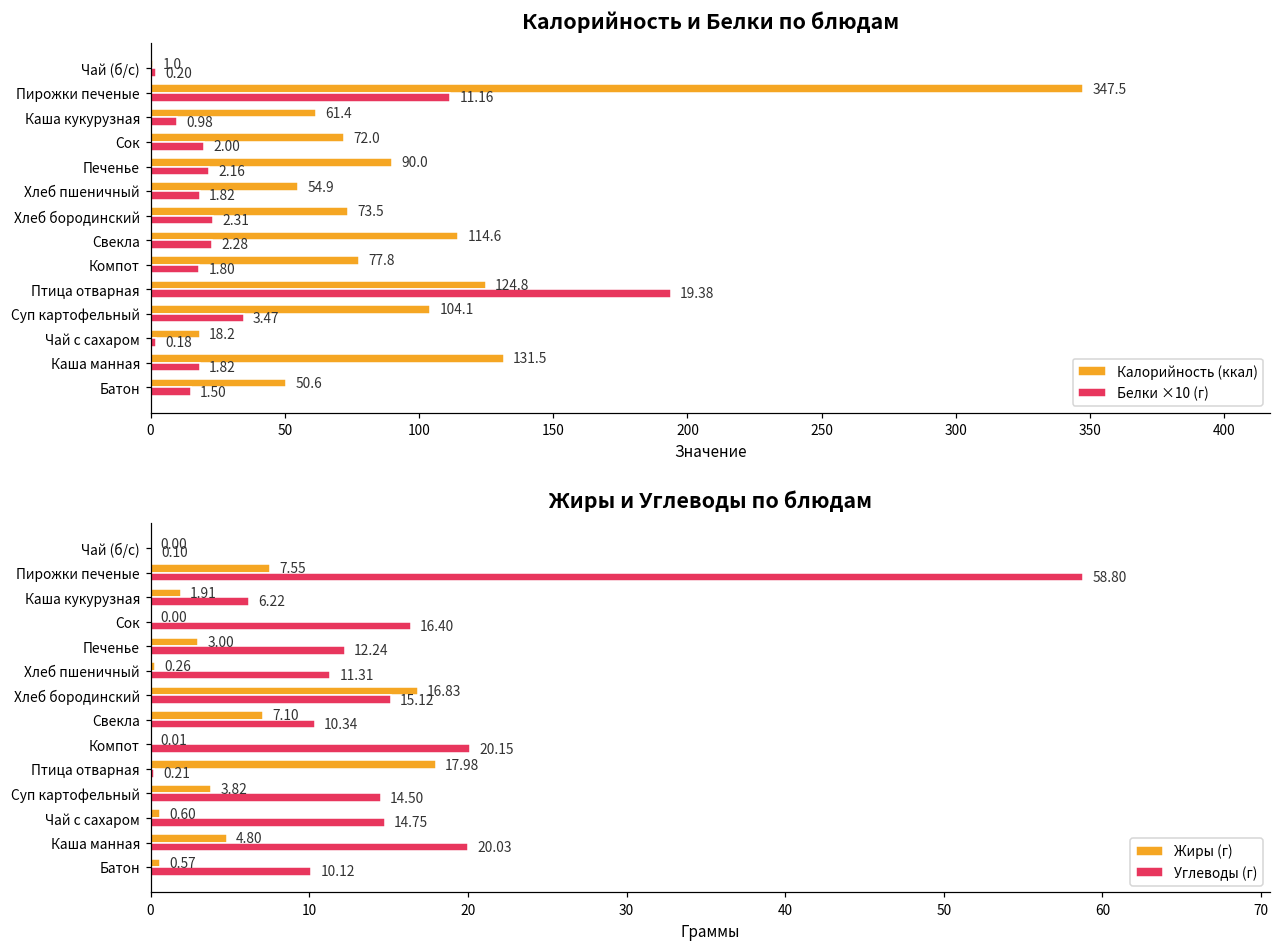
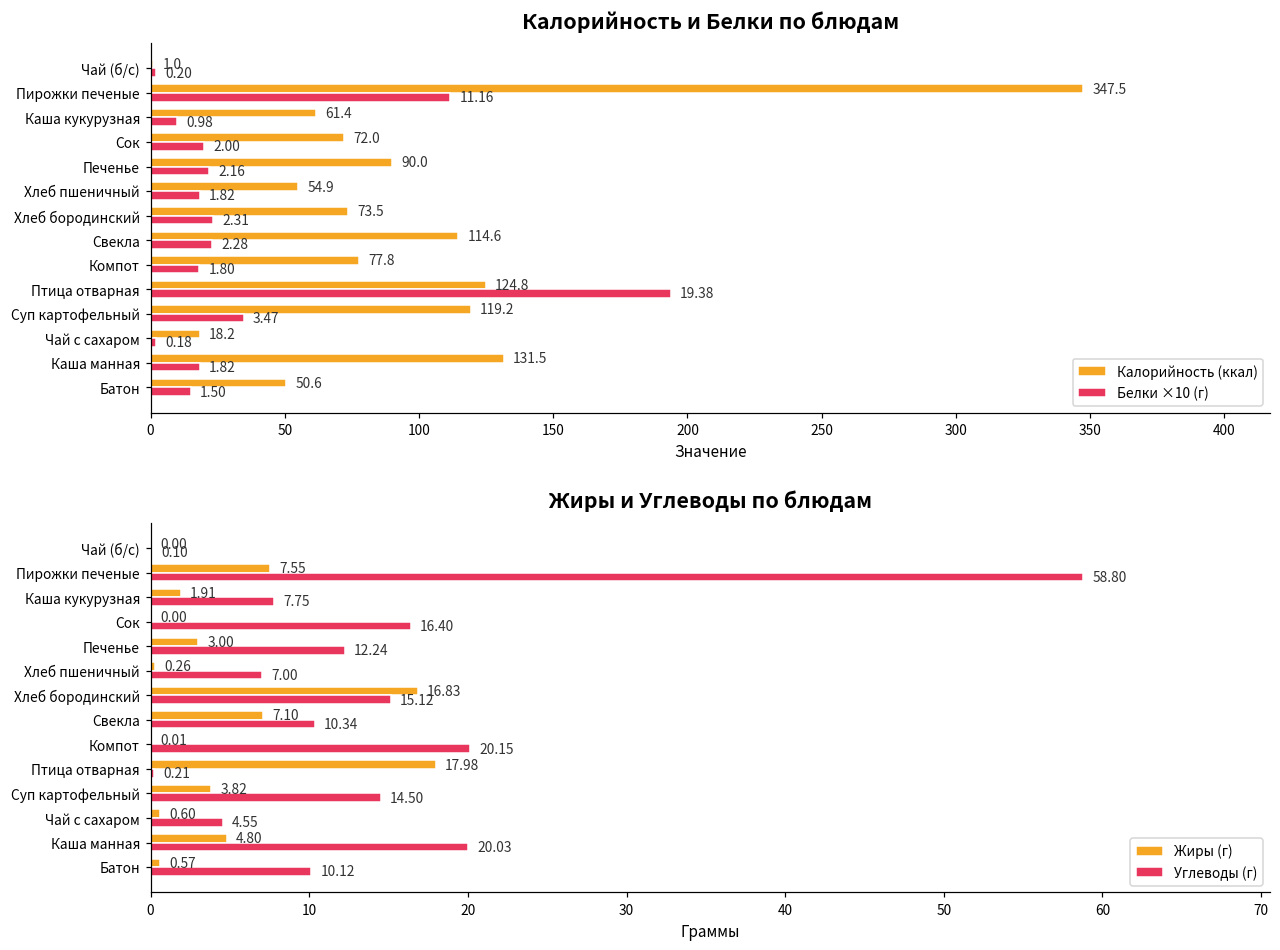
Калорийность и Белки по блюдам, Калорийность (ккал), Суп картофельный: 104.1 -> 119.2
Жиры и Углеводы по блюдам, Углеводы (г), Каша кукурузная: 6.22 -> 7.75
Жиры и Углеводы по блюдам, Углеводы (г), Хлеб пшеничный: 11.31 -> 7.00
Жиры и Углеводы по блюдам, Углеводы (г), Чай с сахаром: 14.75 -> 4.55
